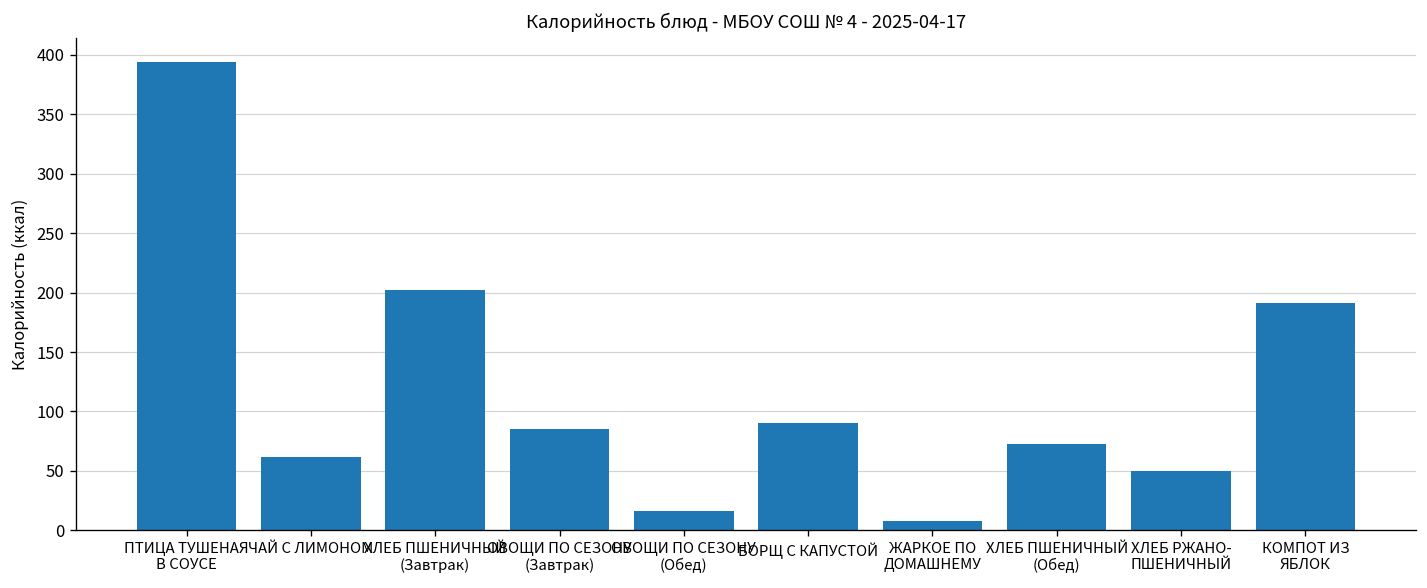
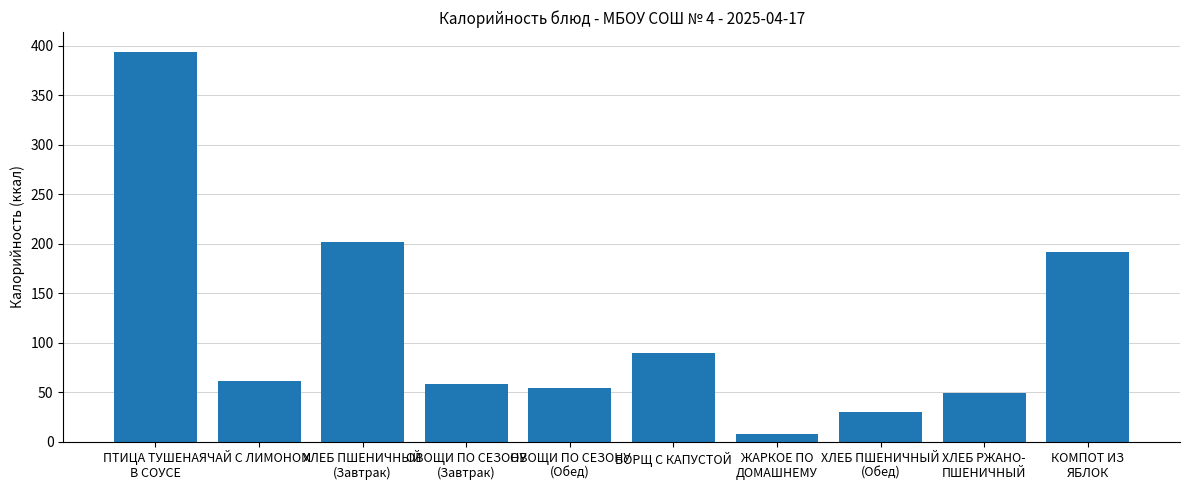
ОВОЩИ ПО СЕЗОНУ (Завтрак): 90 -> 60
ОВОЩИ ПО СЕЗОНУ (Обед): 20 -> 50
ХЛЕБ ПШЕНИЧНЫЙ (Обед): 70 -> 30
